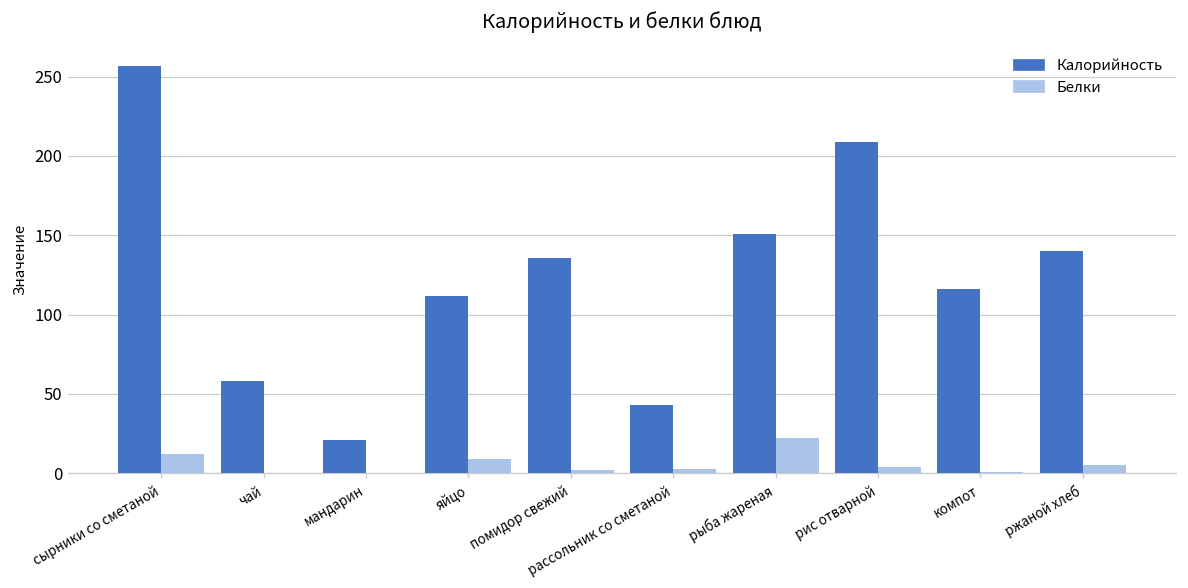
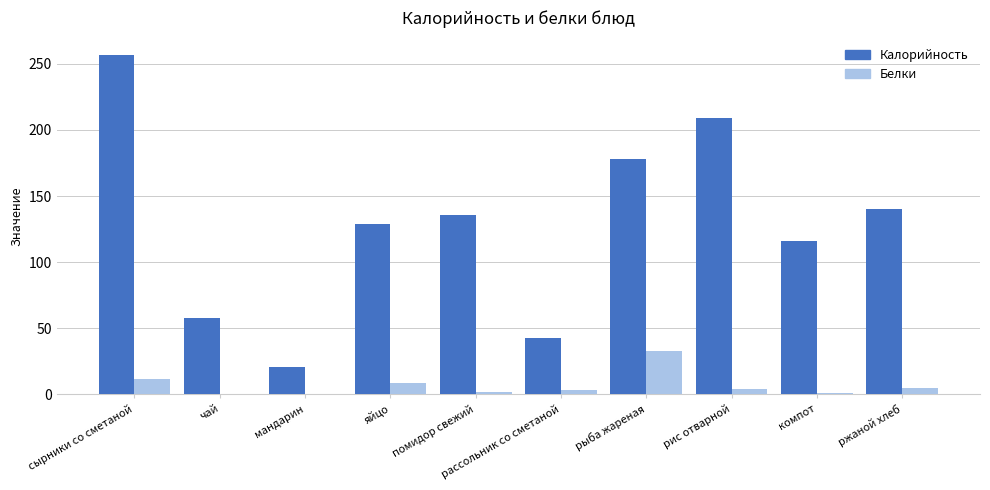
Калорийность, яйцо: 112 -> 129
Калорийность, рыба жареная: 151 -> 178
Белки, рыба жареная: 22 -> 33
